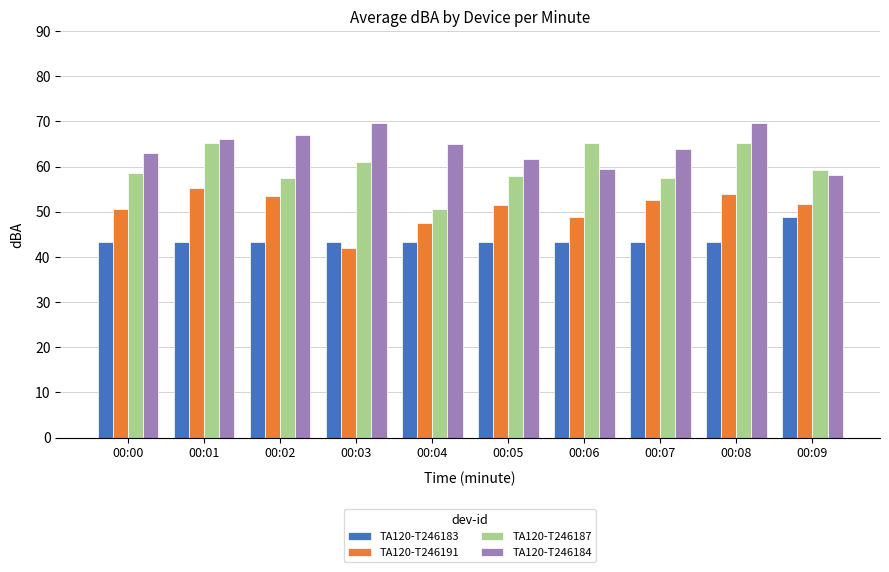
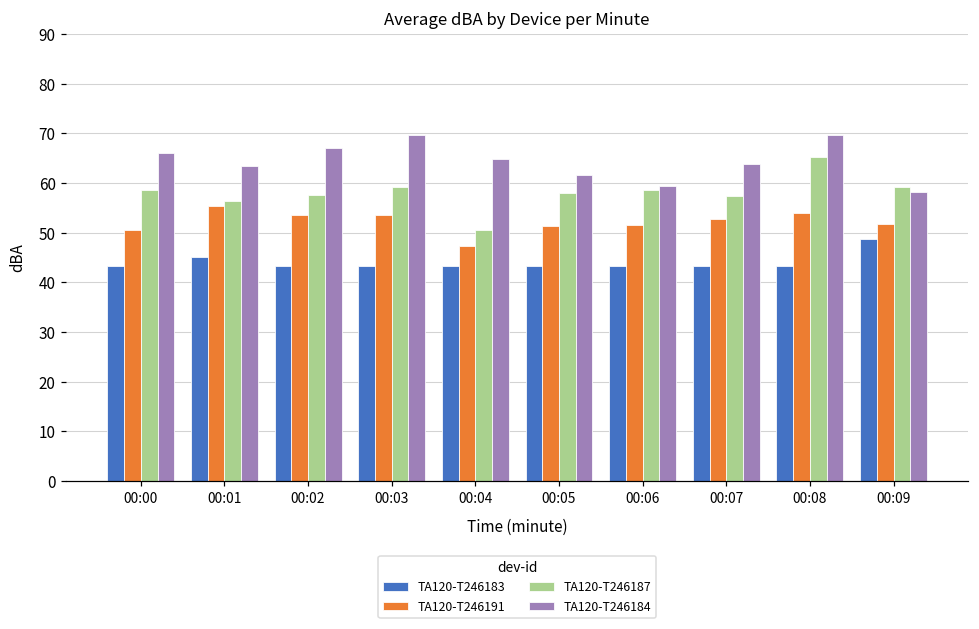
TA120-T246184, 00:00: 63 -> 66
TA120-T246183, 00:01: 43 -> 45
TA120-T246187, 00:01: 65 -> 56
TA120-T246184, 00:01: 66 -> 64
TA120-T246191, 00:03: 42 -> 54
TA120-T246187, 00:03: 61 -> 59
TA120-T246191, 00:06: 49 -> 52
TA120-T246187, 00:06: 65 -> 59
